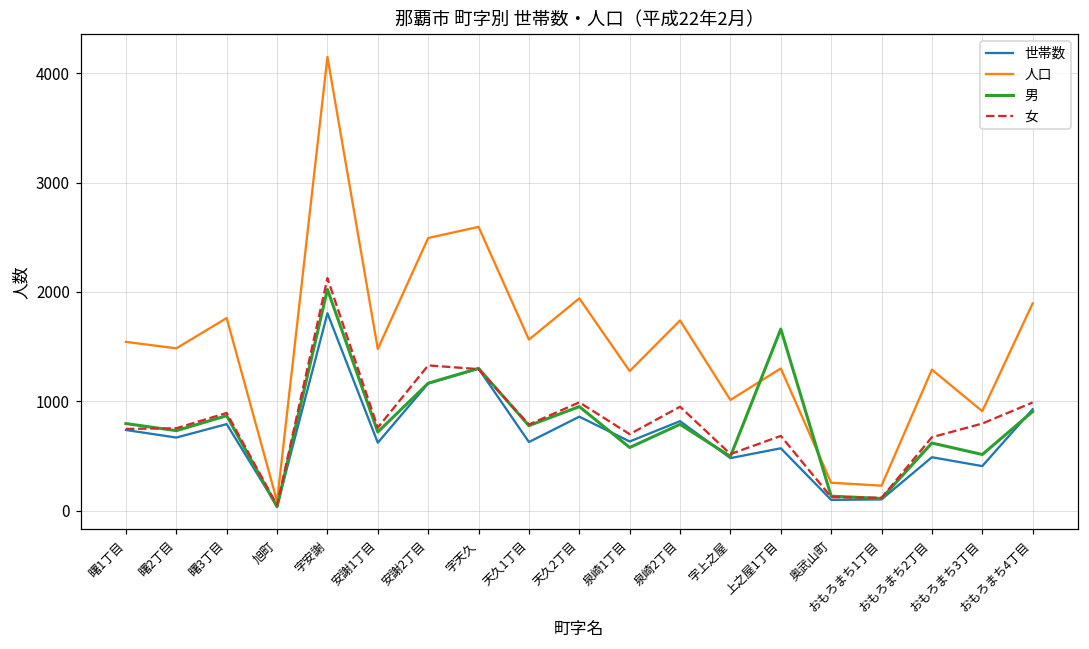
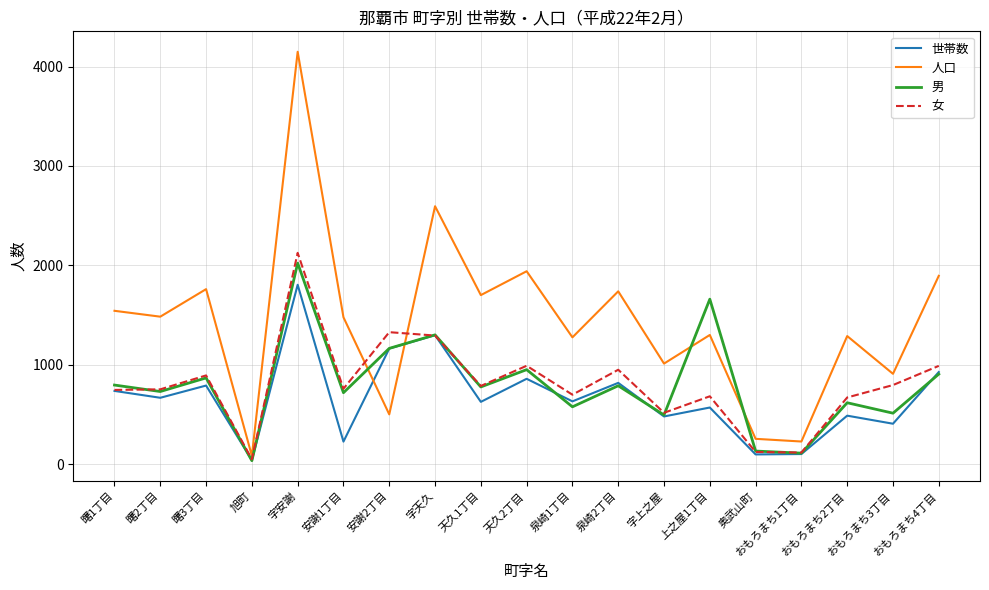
世帯数, 安謝1丁目: 600 -> 200
人口, 安謝2丁目: 2500 -> 500
人口, 天久1丁目: 1600 -> 1700
